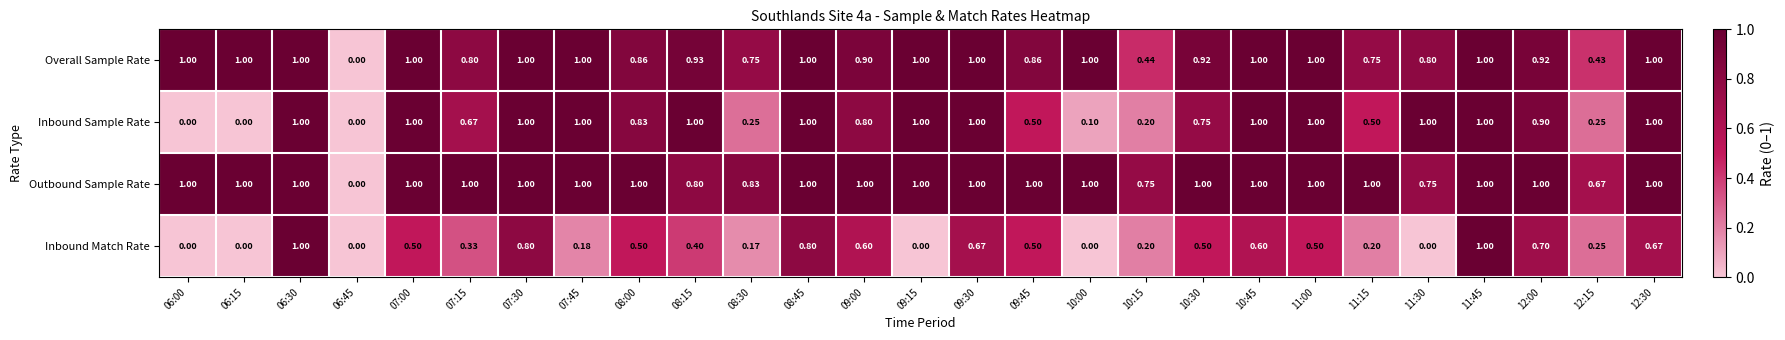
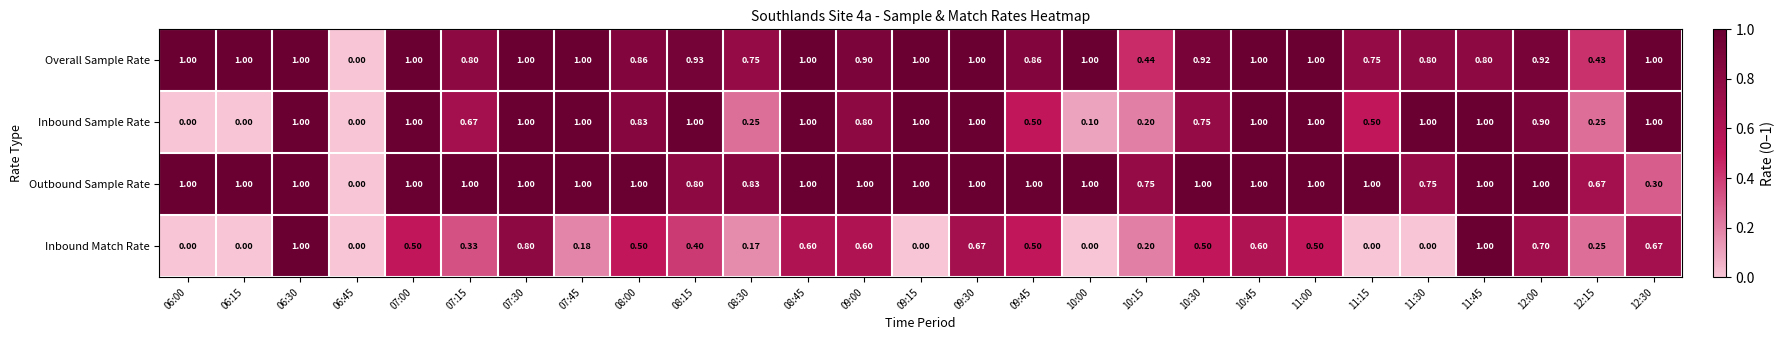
Overall Sample Rate, 11:45: 1.00 -> 0.80
Outbound Sample Rate, 12:30: 1.00 -> 0.30
Inbound Match Rate, 08:45: 0.80 -> 0.60
Inbound Match Rate, 11:15: 0.20 -> 0.00
